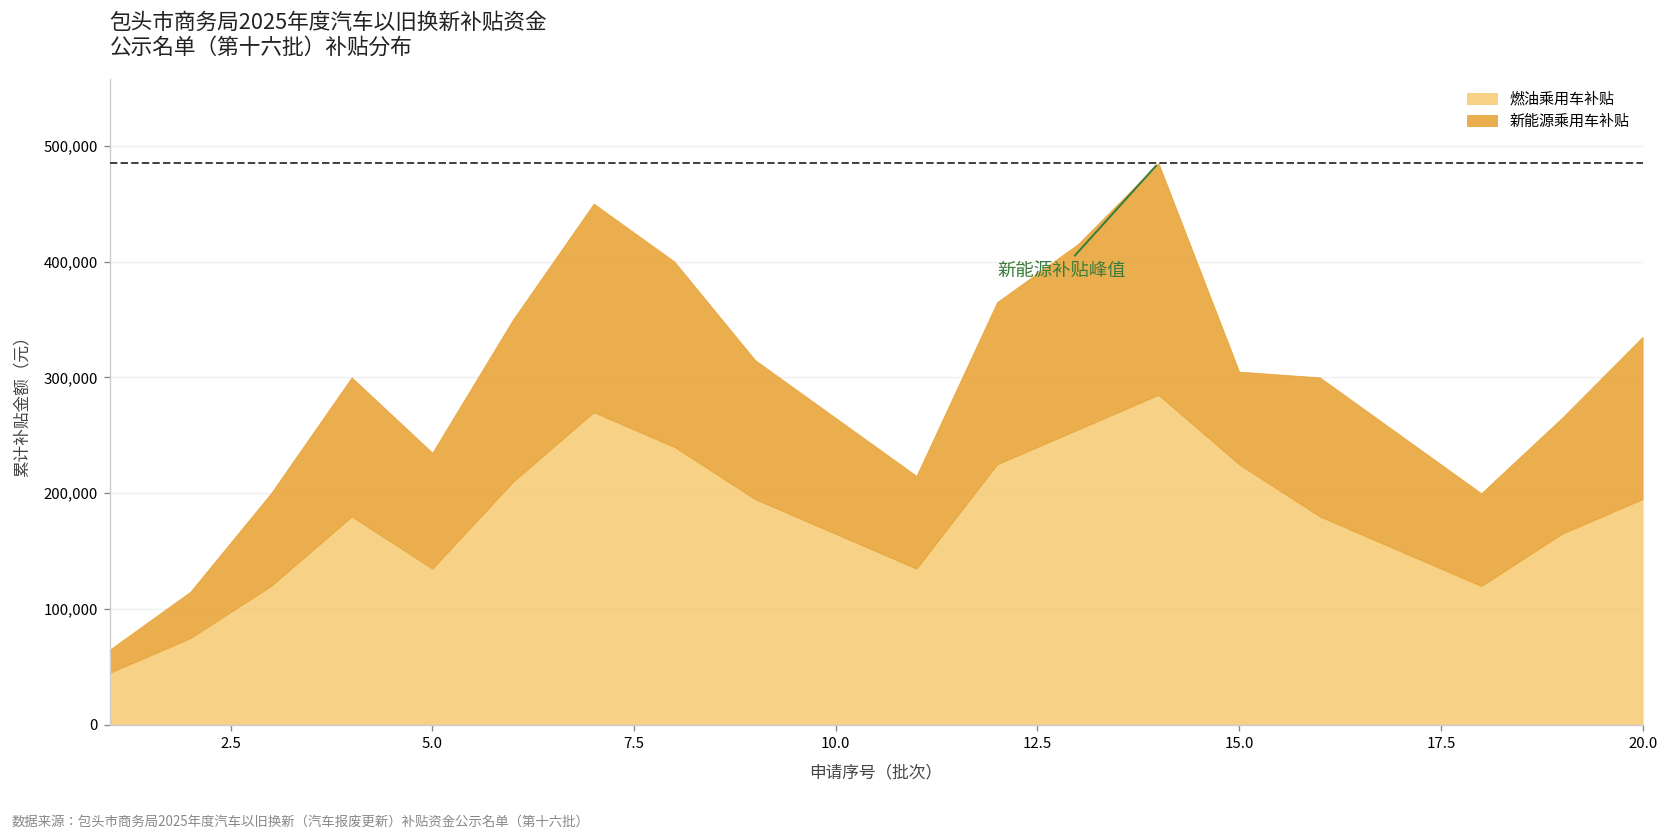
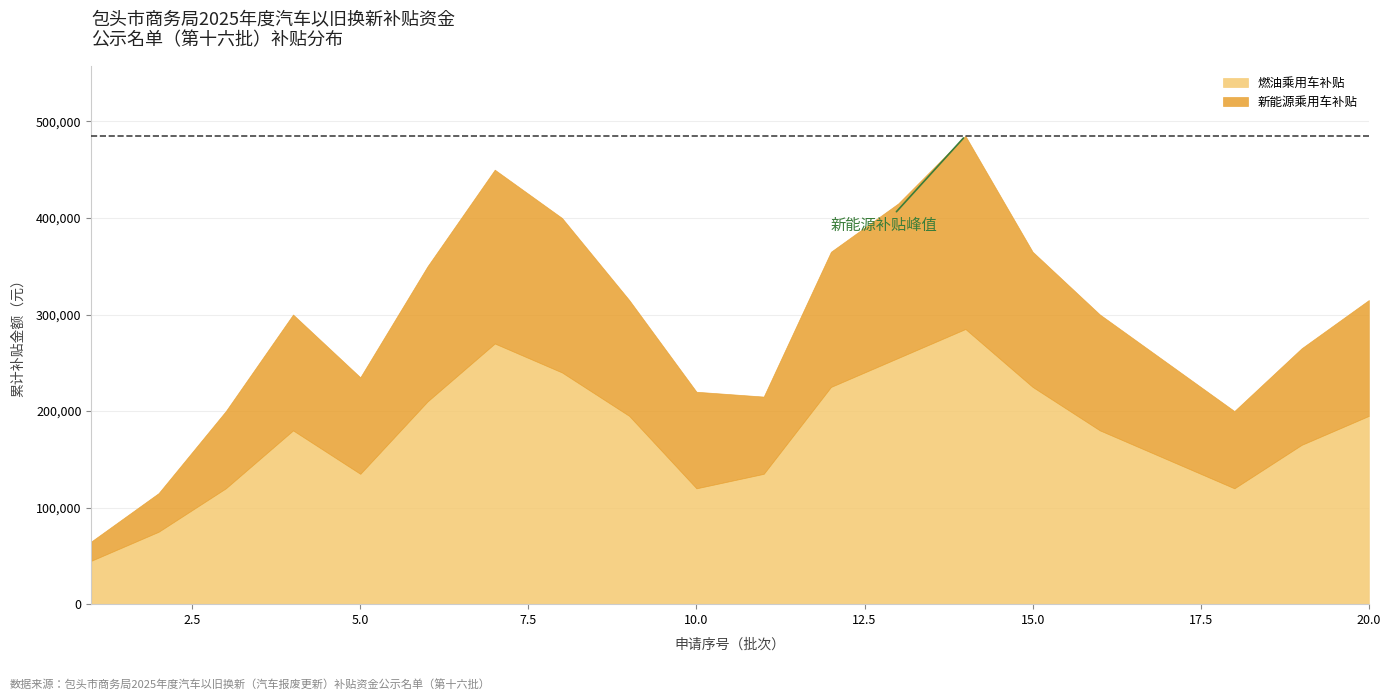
燃油乘用车补贴, 10.0: 170,000 -> 120,000
新能源乘用车补贴, 15.0: 80,000 -> 140,000
新能源乘用车补贴, 20.0: 140,000 -> 120,000
